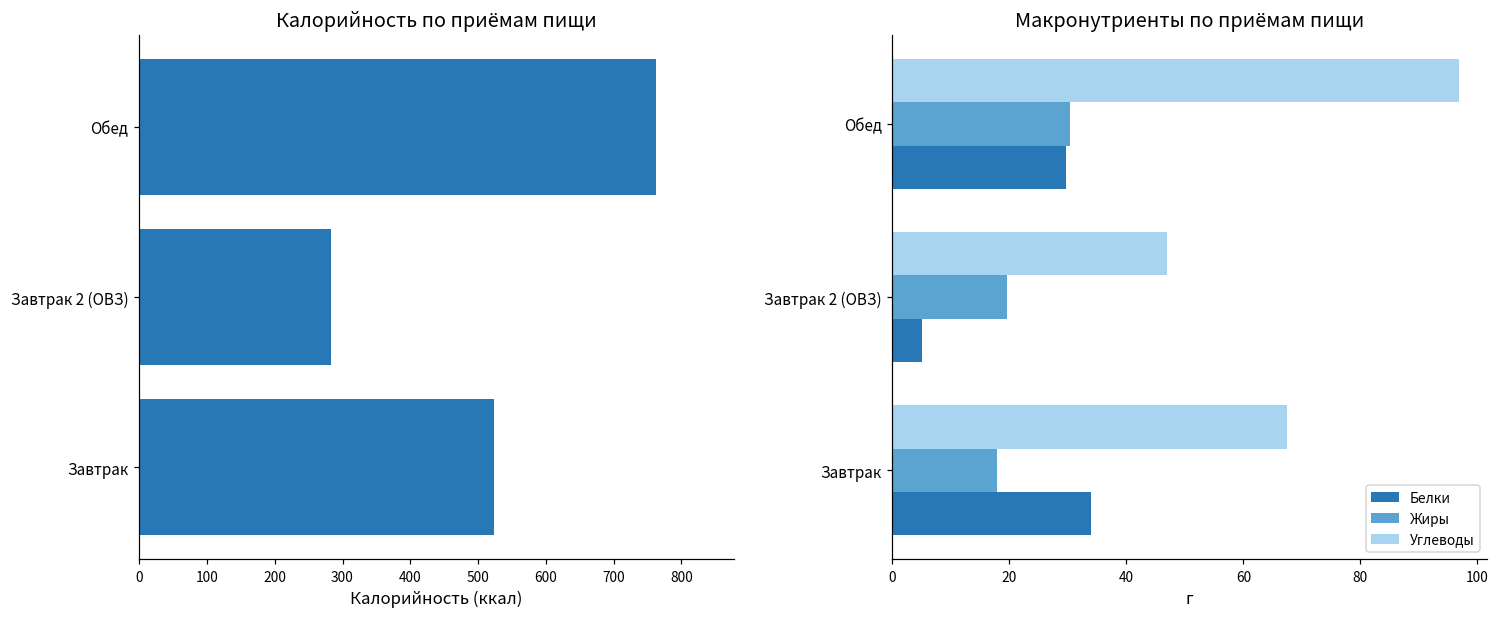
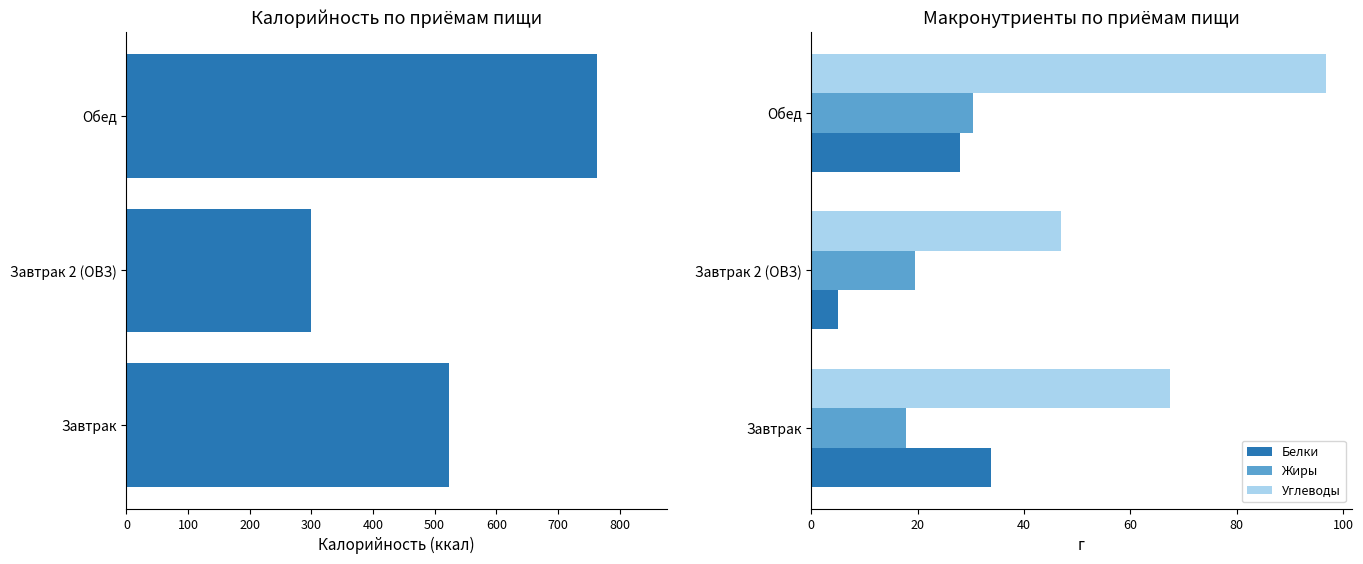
Калорийность по приёмам пищи, Завтрак 2 (ОВЗ): 280 -> 300
Макронутриенты по приёмам пищи, Белки, Обед: 30 -> 28
